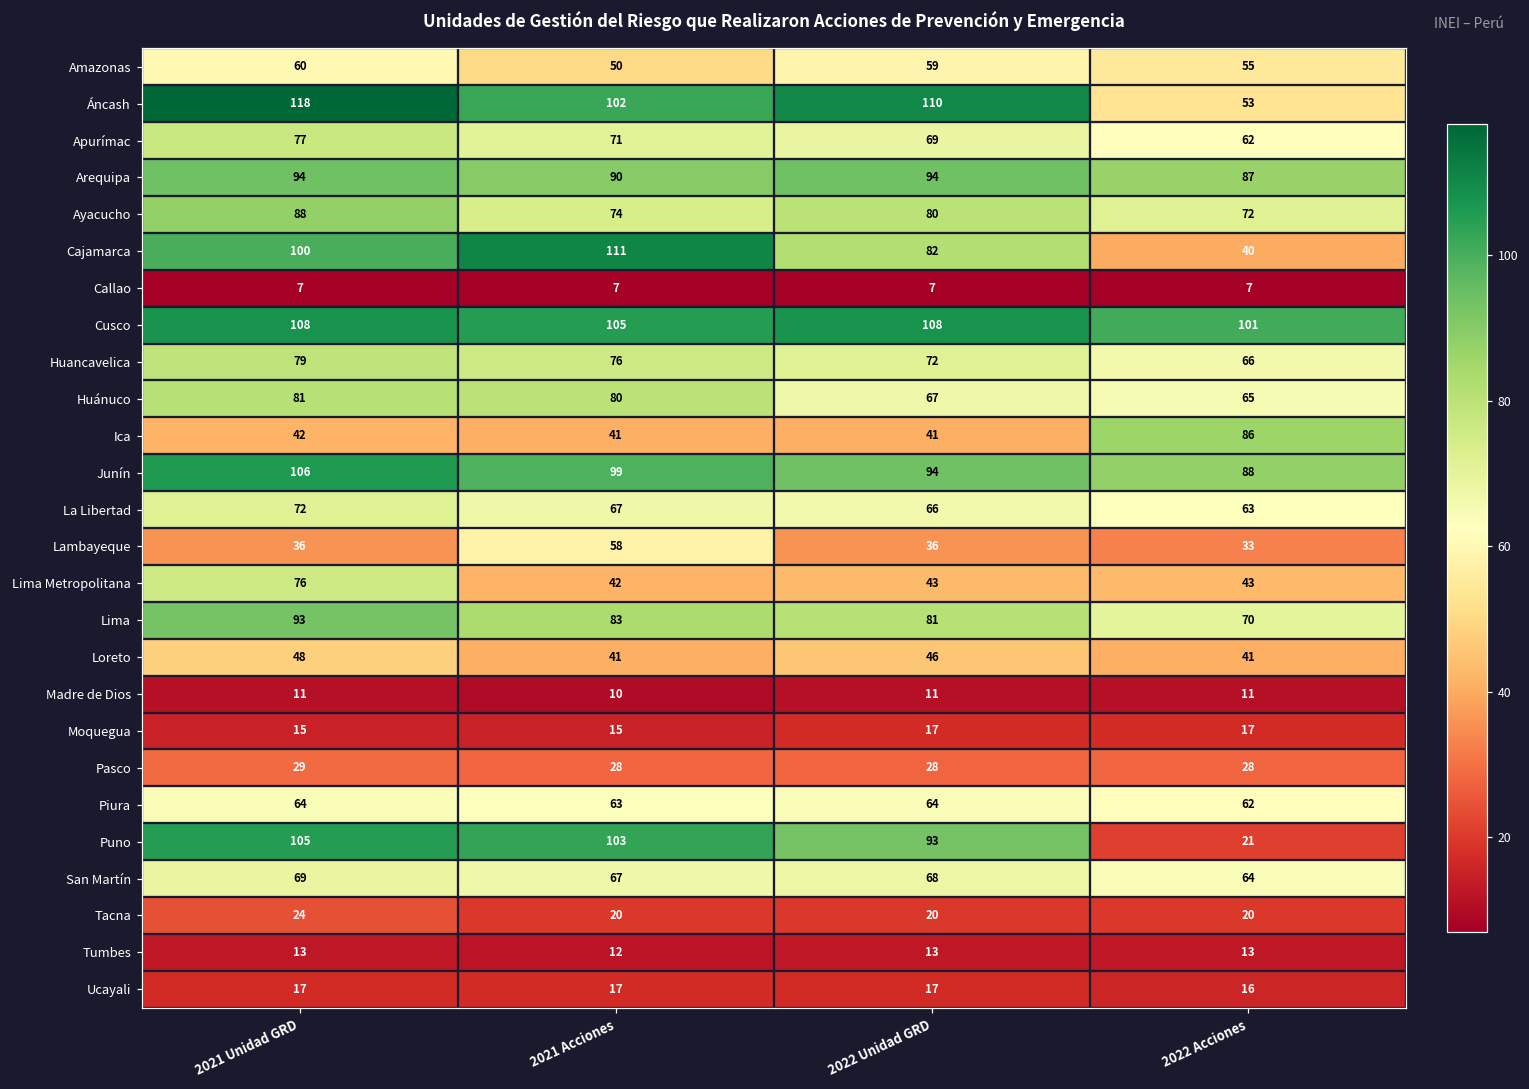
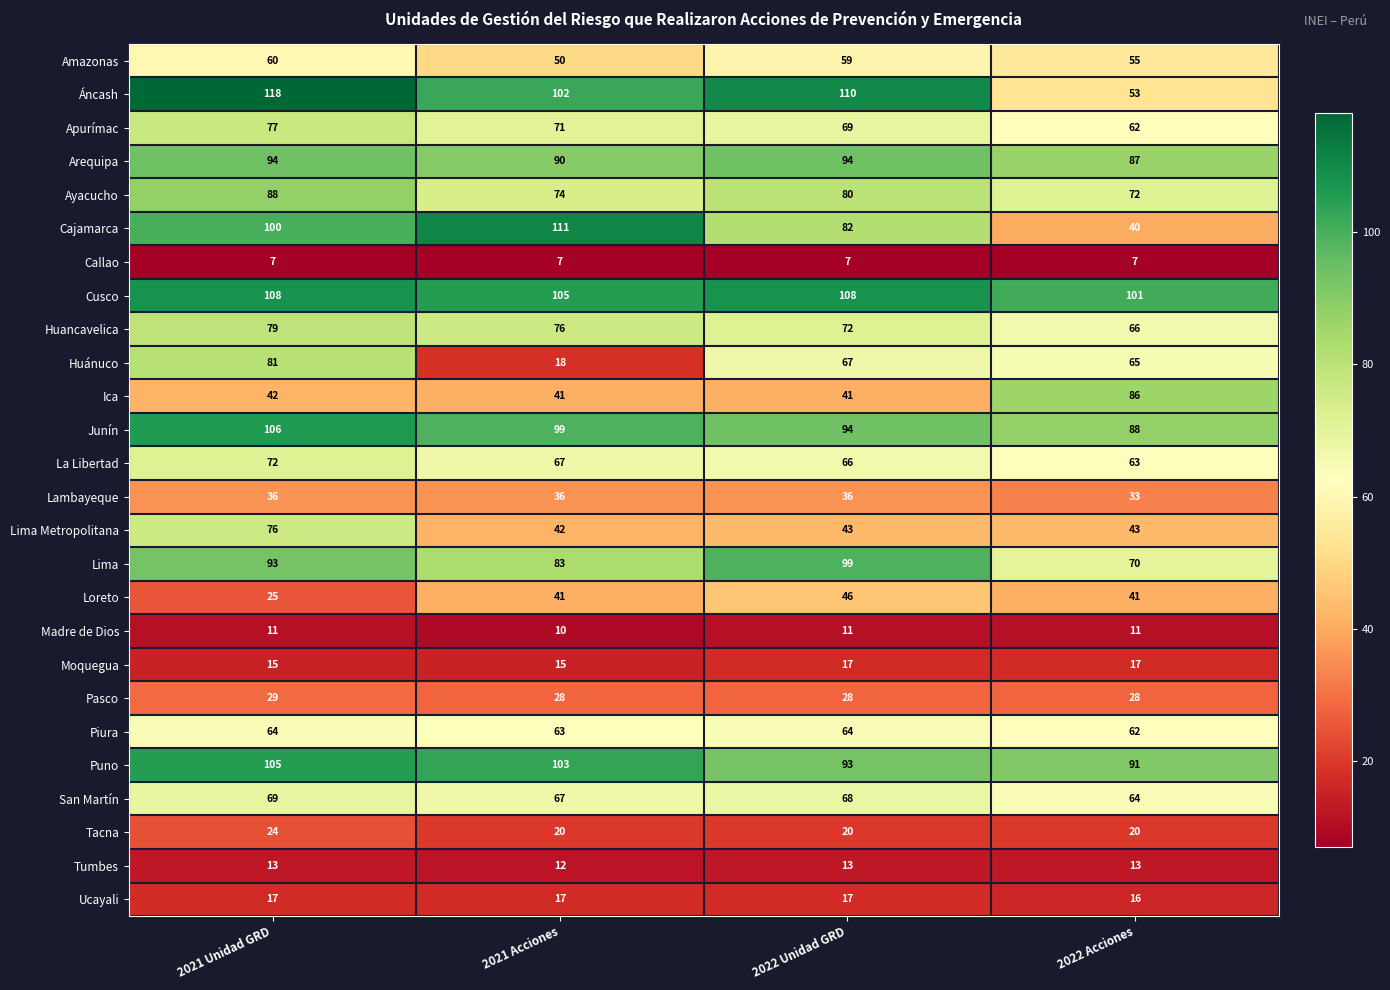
Huánuco, 2021 Acciones: 80 -> 18
Lambayeque, 2021 Acciones: 58 -> 36
Lima, 2022 Unidad GRD: 81 -> 99
Loreto, 2021 Unidad GRD: 48 -> 25
Puno, 2022 Acciones: 21 -> 91
